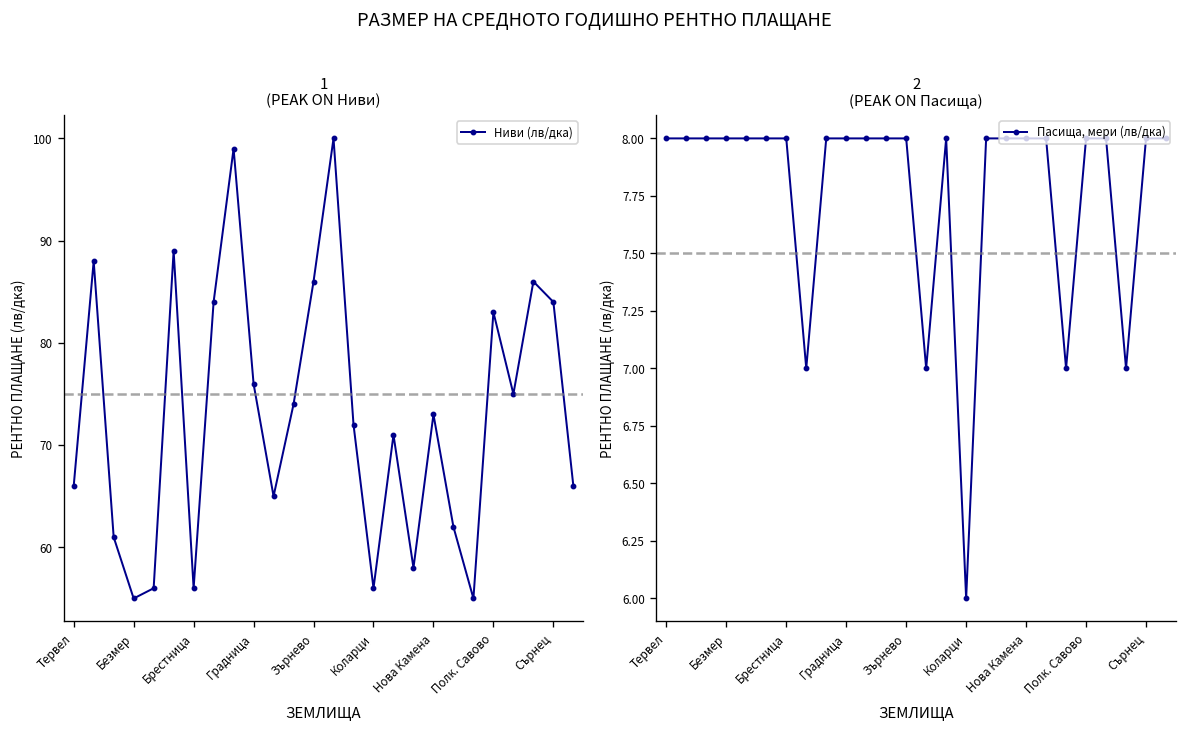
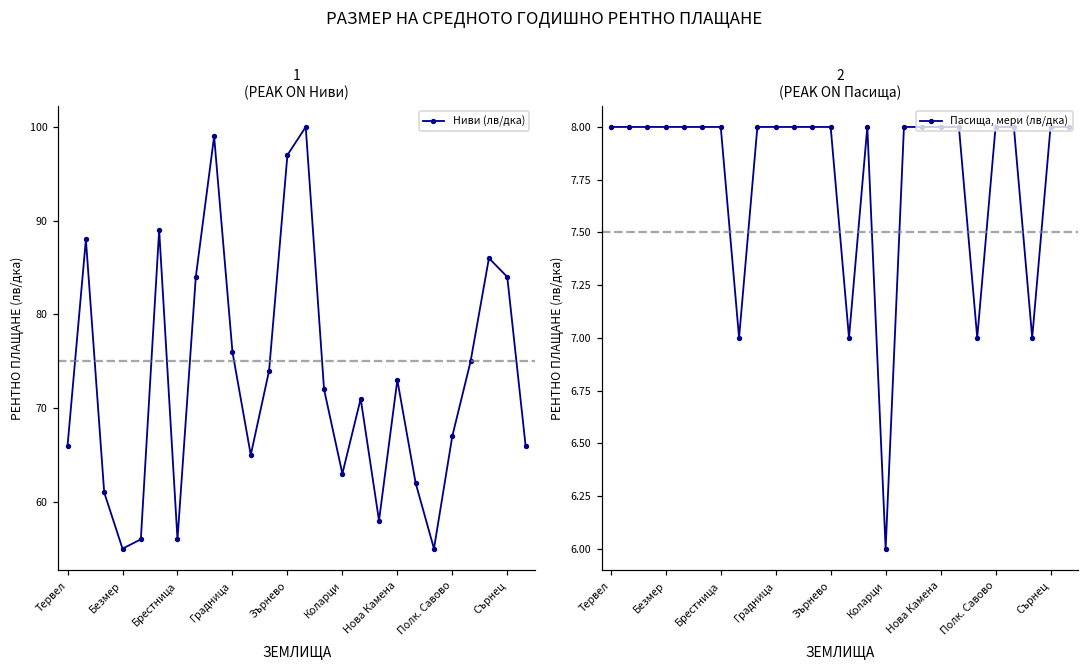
1 (PEAK ON Ниви), Зърнево: 86 -> 97
1 (PEAK ON Ниви), Коларци: 56 -> 63
1 (PEAK ON Ниви), Полк. Савово: 83 -> 67
